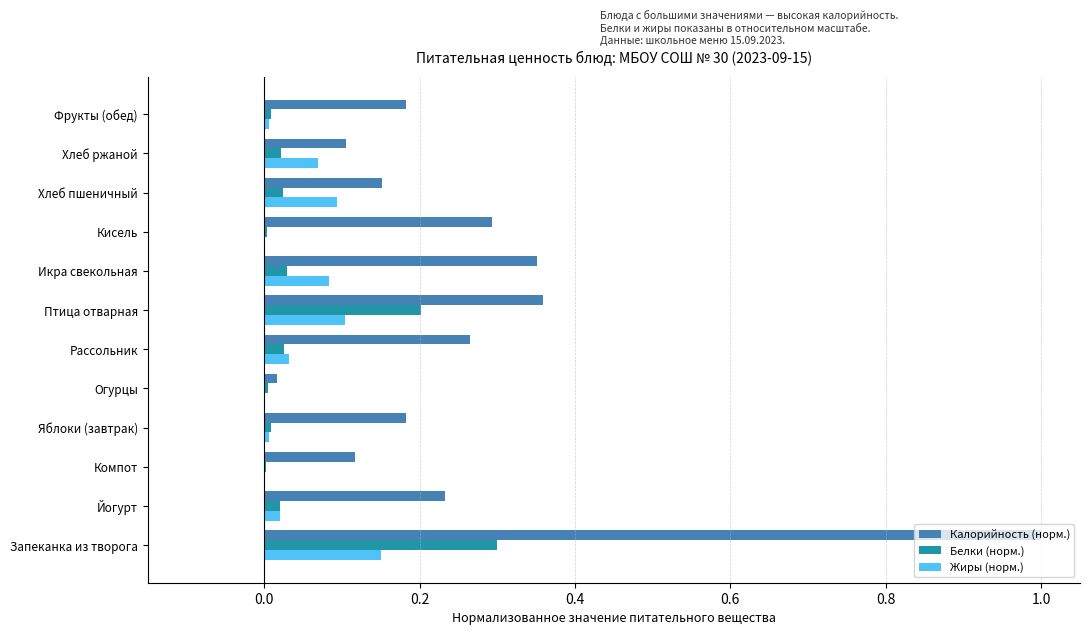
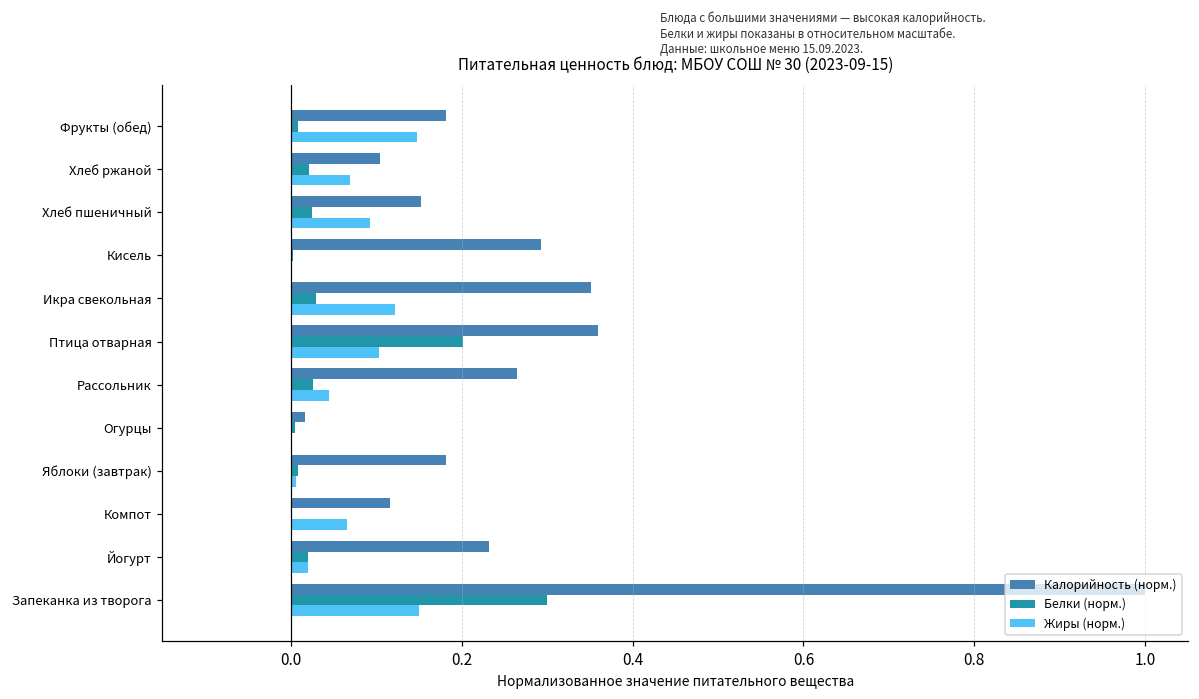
Жиры (норм.), Фрукты (обед): 0.01 -> 0.15
Жиры (норм.), Икра свекольная: 0.08 -> 0.12
Жиры (норм.), Рассольник: 0.03 -> 0.04
Жиры (норм.), Компот: 0.00 -> 0.07
